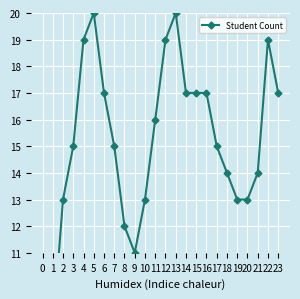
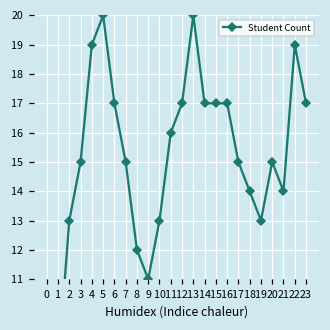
12: 19 -> 17
20: 13 -> 15
